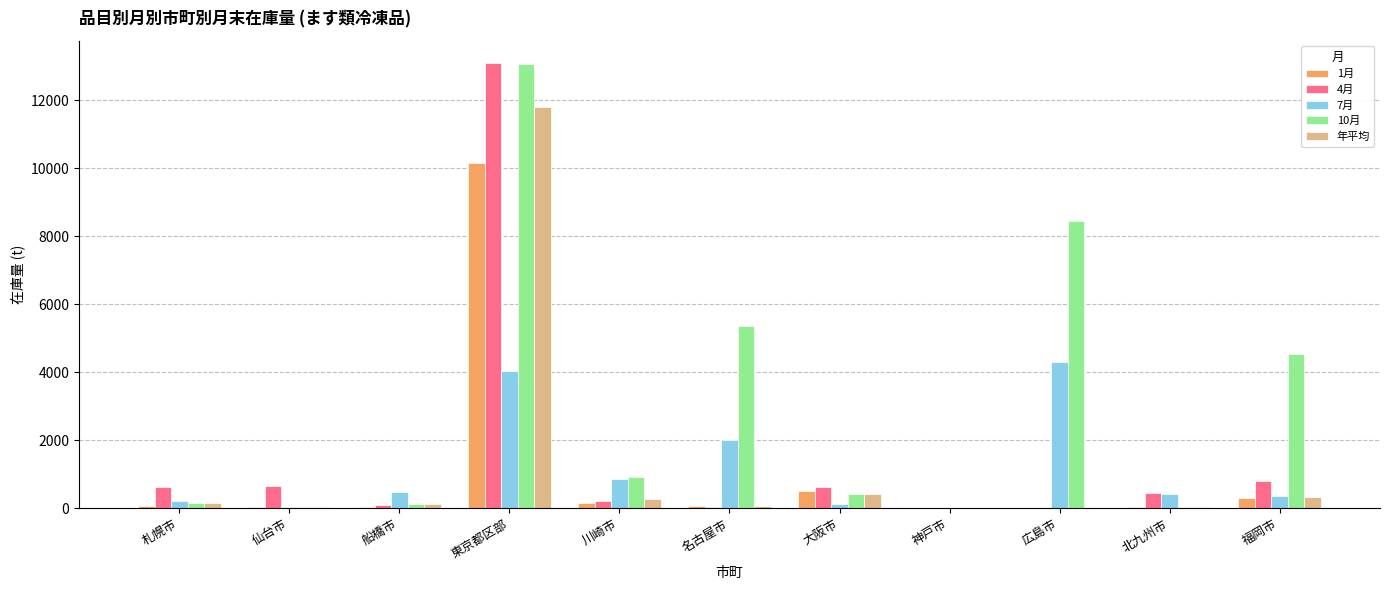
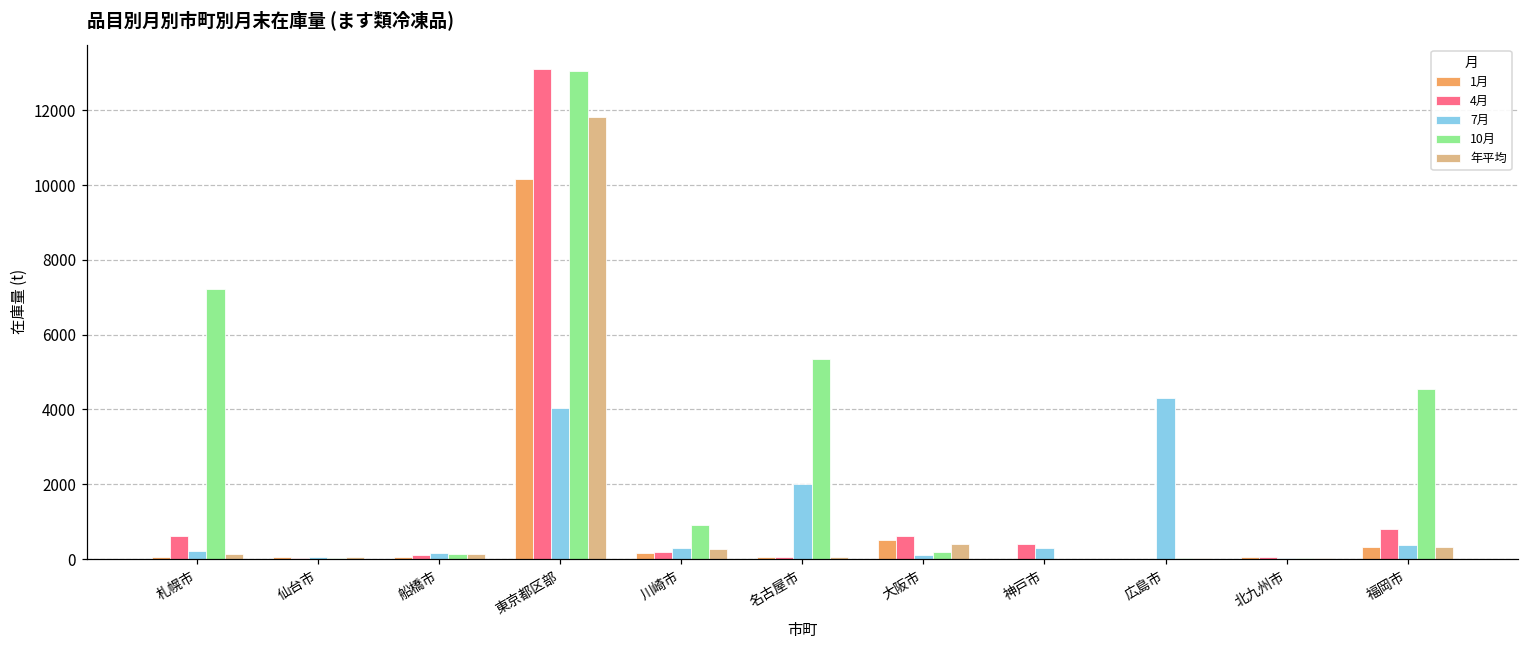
10月, 札幌市: 200 -> 7200
4月, 仙台市: 700 -> 0
7月, 船橋市: 500 -> 200
7月, 川崎市: 900 -> 300
10月, 大阪市: 400 -> 200
4月, 神戸市: 0 -> 400
7月, 神戸市: 0 -> 300
10月, 広島市: 8500 -> 0
4月, 北九州市: 400 -> 0
7月, 北九州市: 400 -> 0
